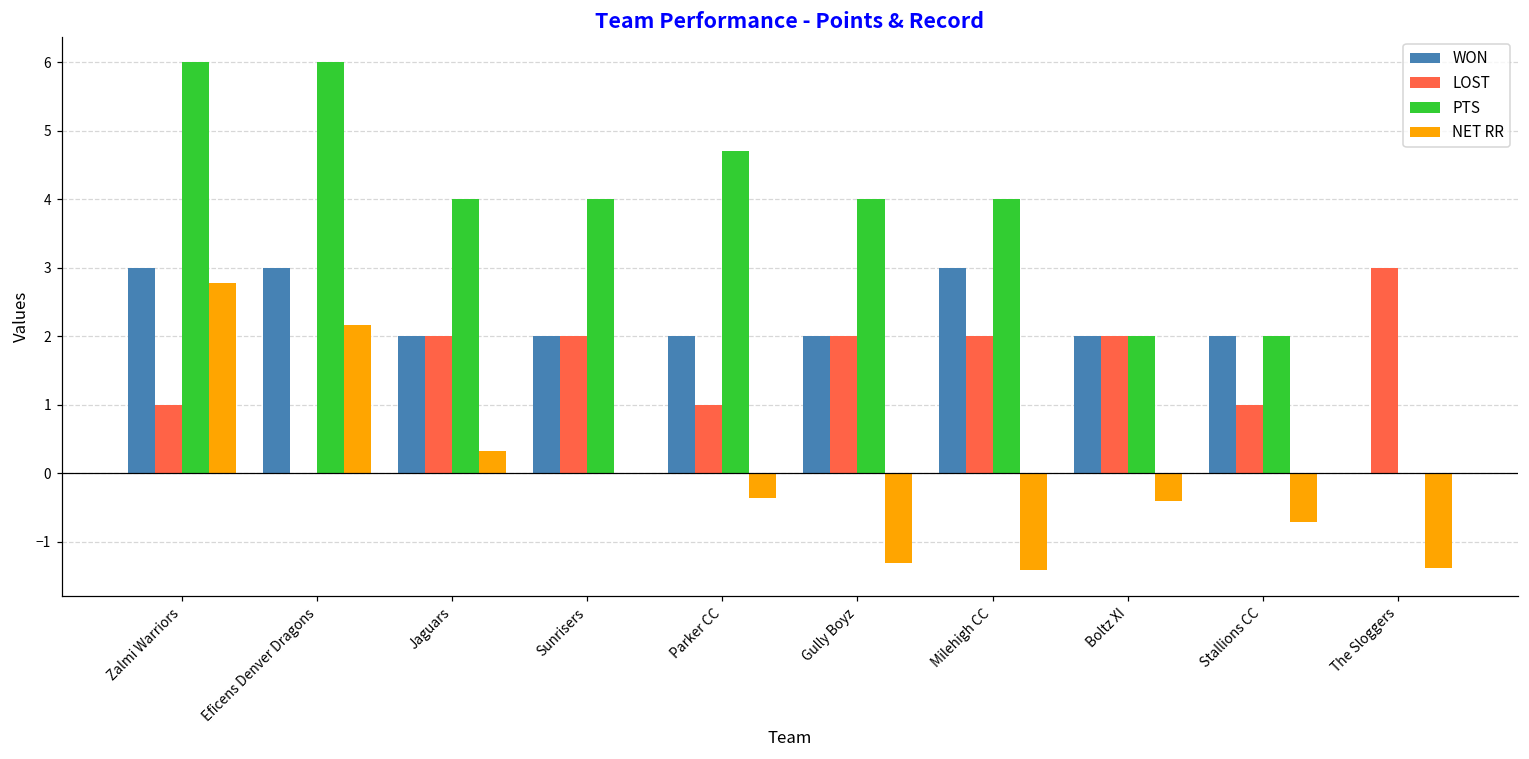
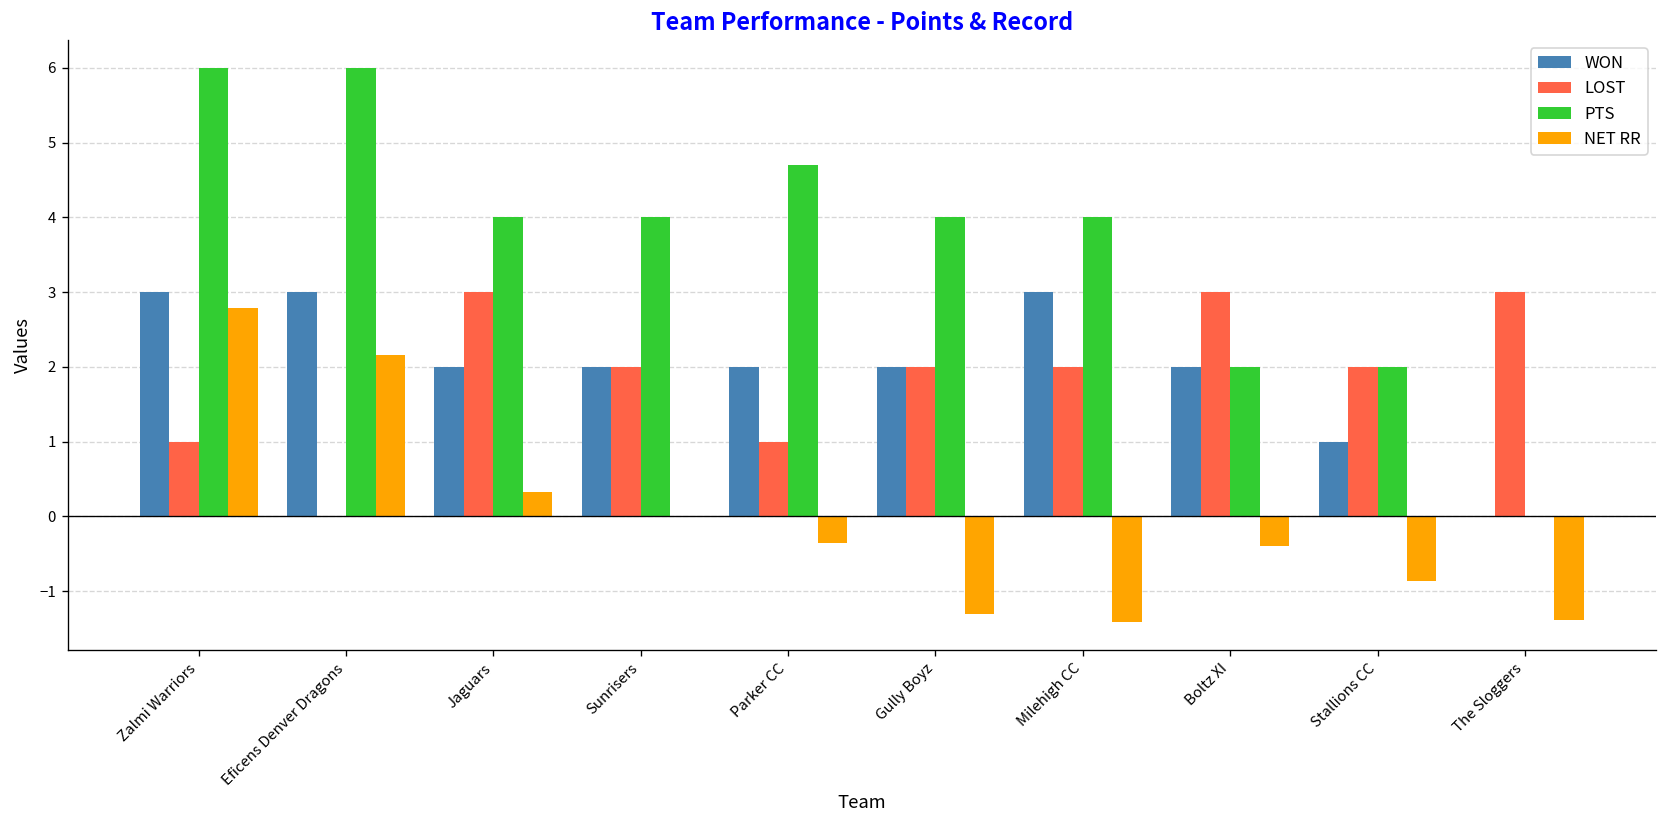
LOST, Jaguars: 2 -> 3
LOST, Boltz XI: 2 -> 3
WON, Stallions CC: 2 -> 1
LOST, Stallions CC: 1 -> 2
NET RR, Stallions CC: -0.7 -> -0.9
